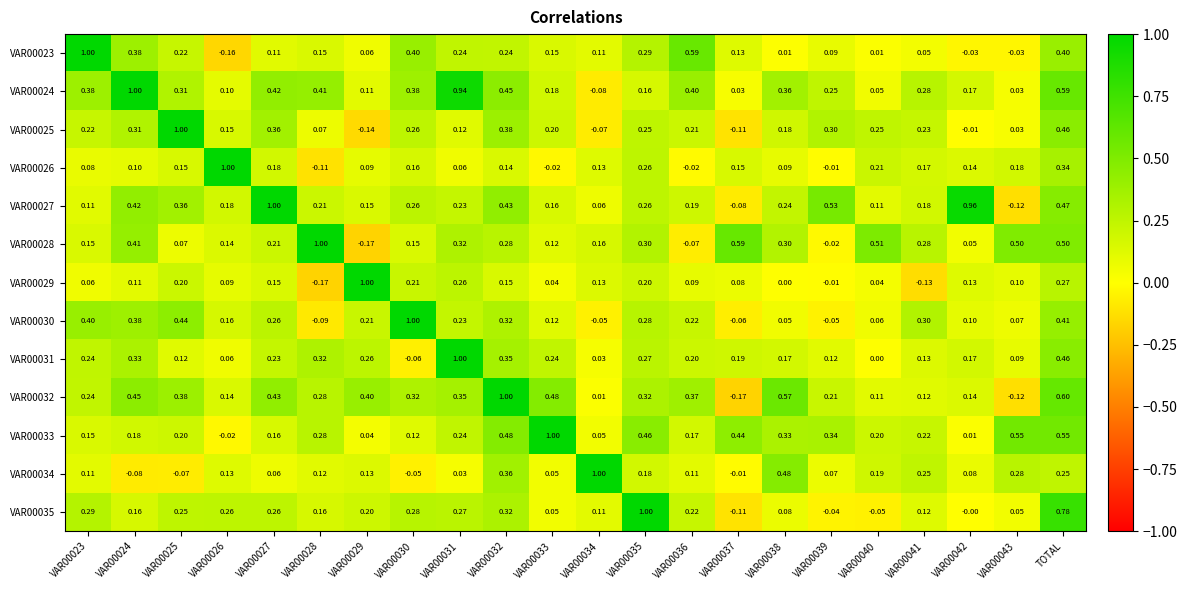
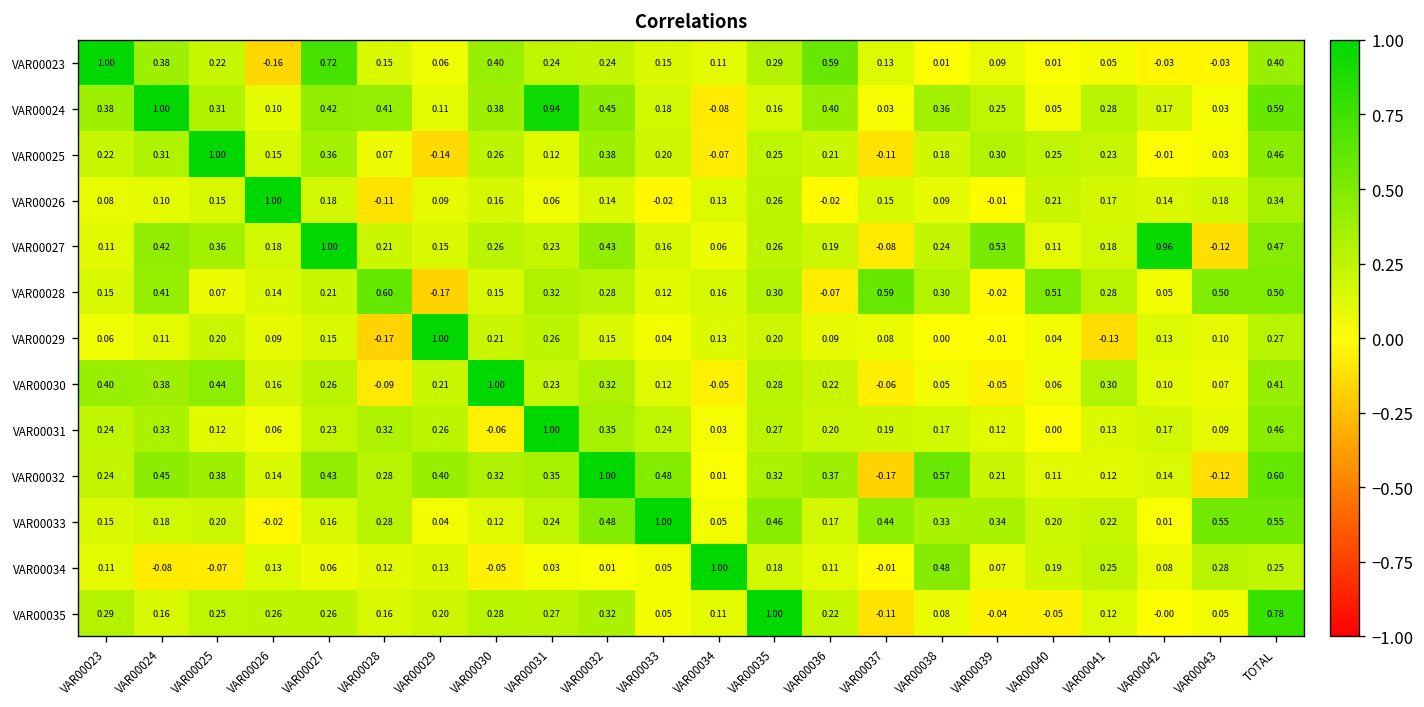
VAR00023, VAR00027: 0.11 -> 0.72
VAR00028, VAR00028: 1.00 -> 0.60
VAR00034, VAR00032: 0.36 -> 0.01
